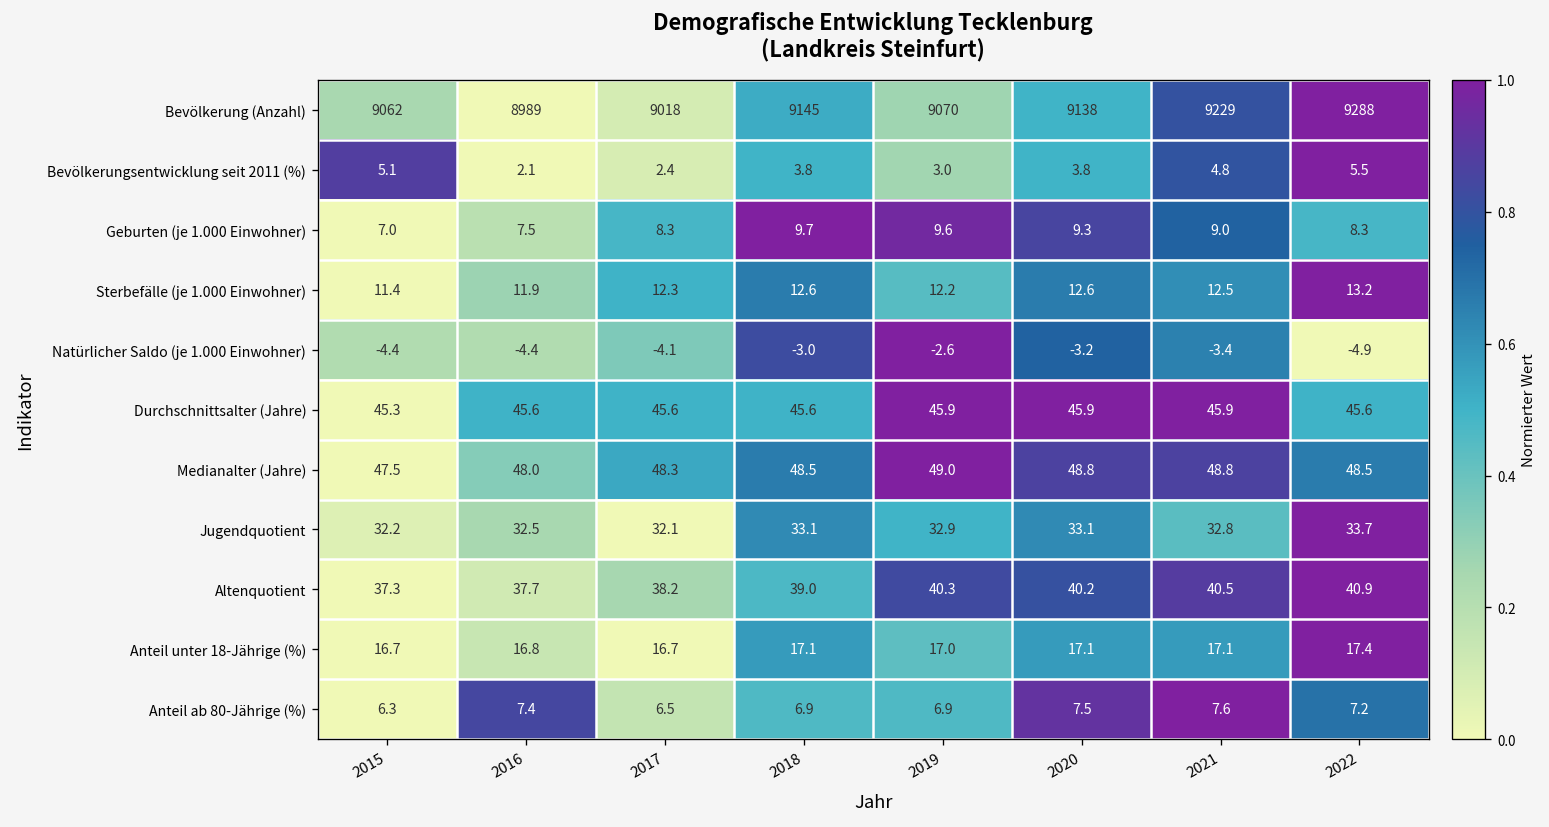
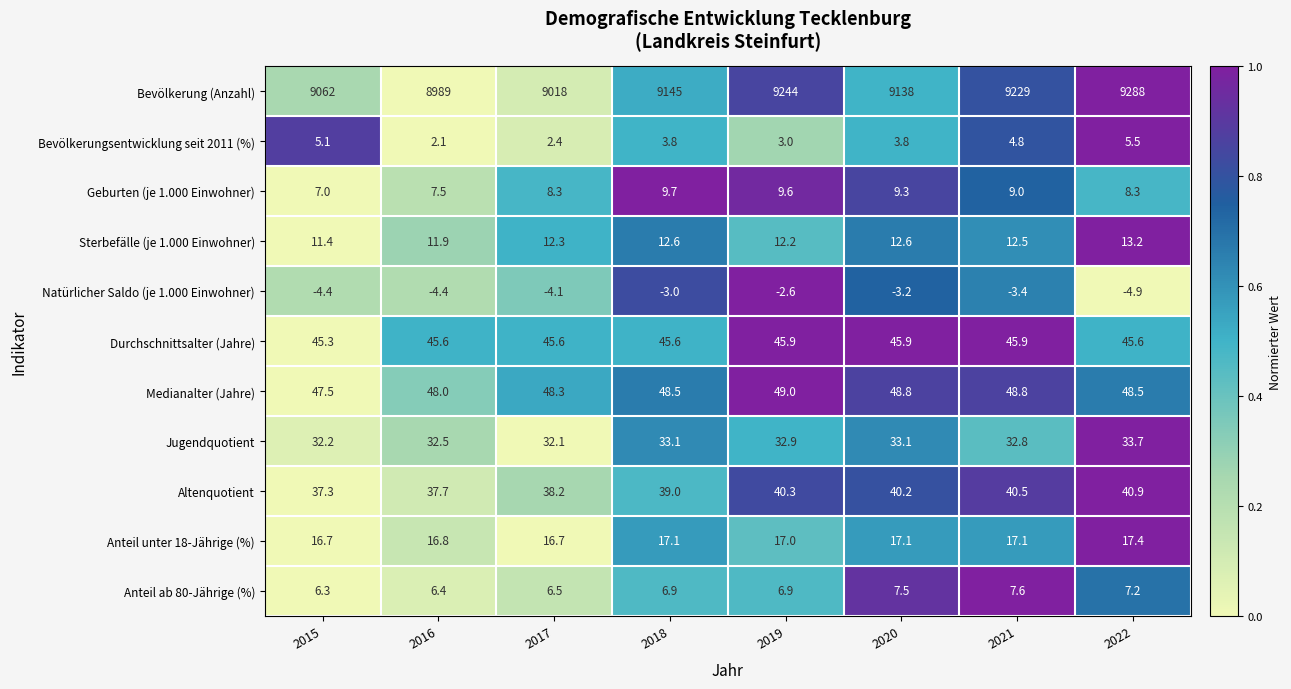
Bevölkerung (Anzahl), 2019: 9070 -> 9244
Anteil ab 80-Jährige (%), 2016: 7.4 -> 6.4
